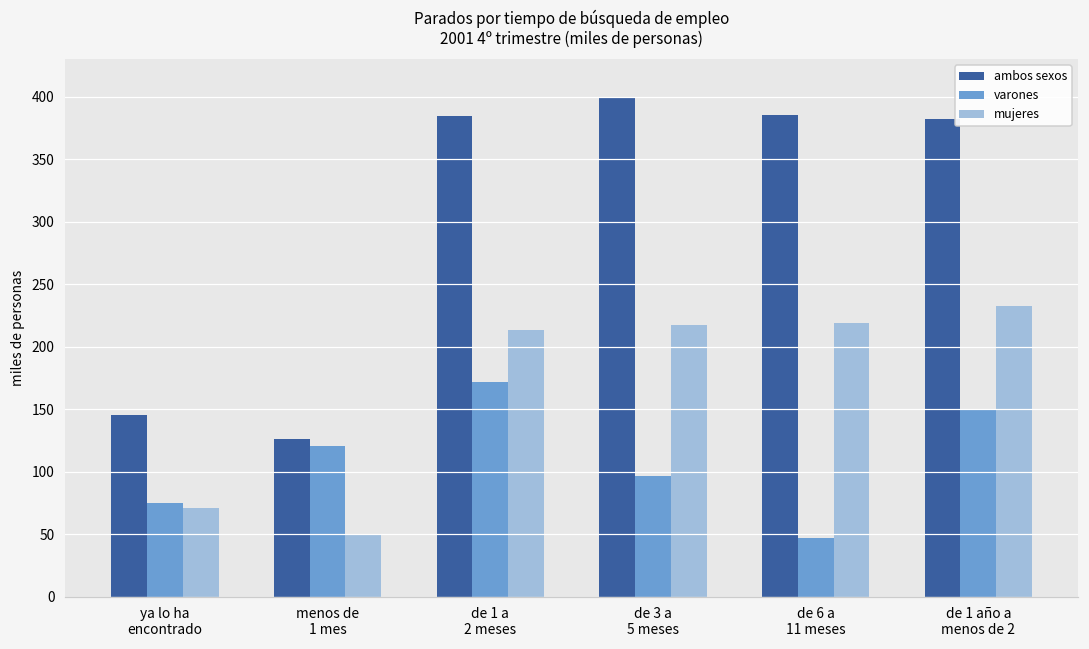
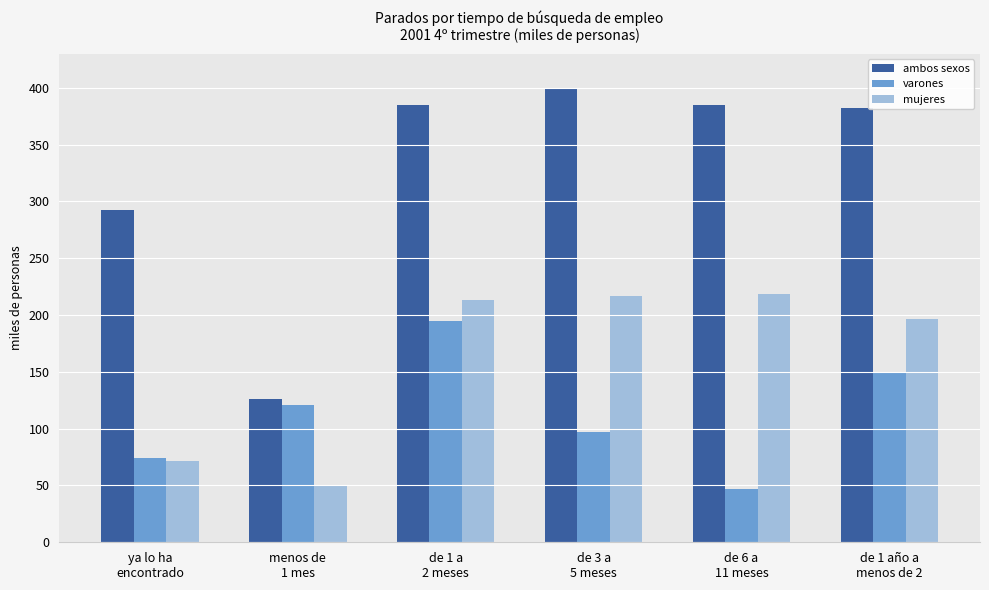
ambos sexos, ya lo ha encontrado: 146 -> 292
varones, de 1 a 2 meses: 172 -> 195
mujeres, de 1 año a menos de 2: 232 -> 196
